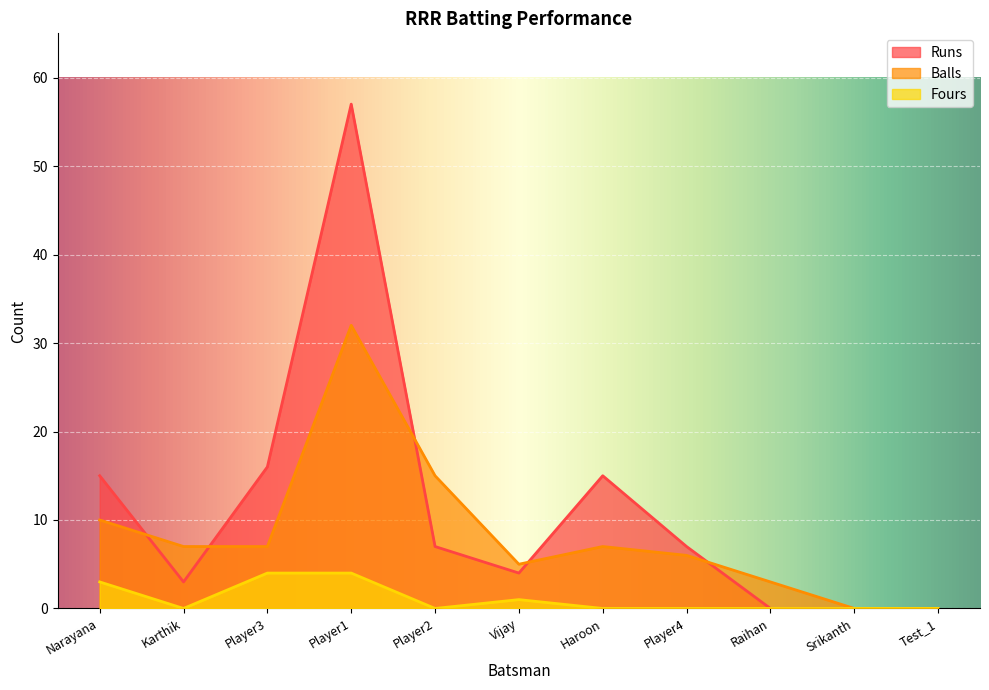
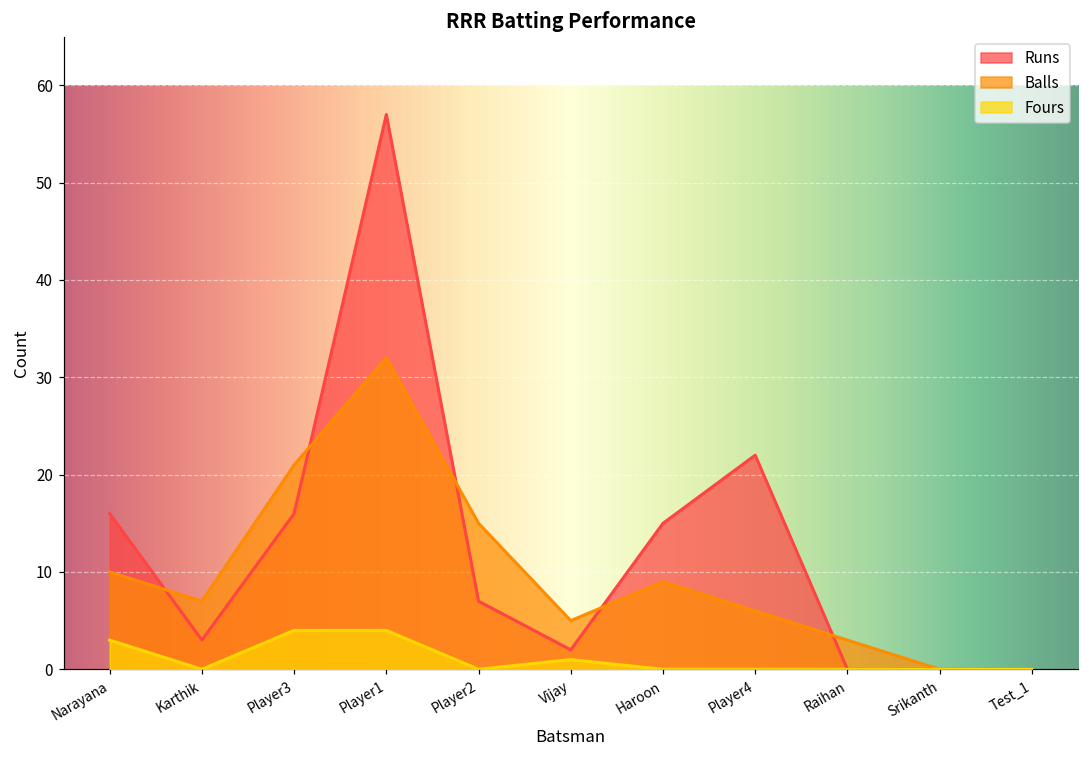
Runs, Narayana: 15 -> 16
Balls, Player3: 7 -> 21
Runs, Vijay: 4 -> 2
Balls, Haroon: 7 -> 9
Runs, Player4: 7 -> 22
